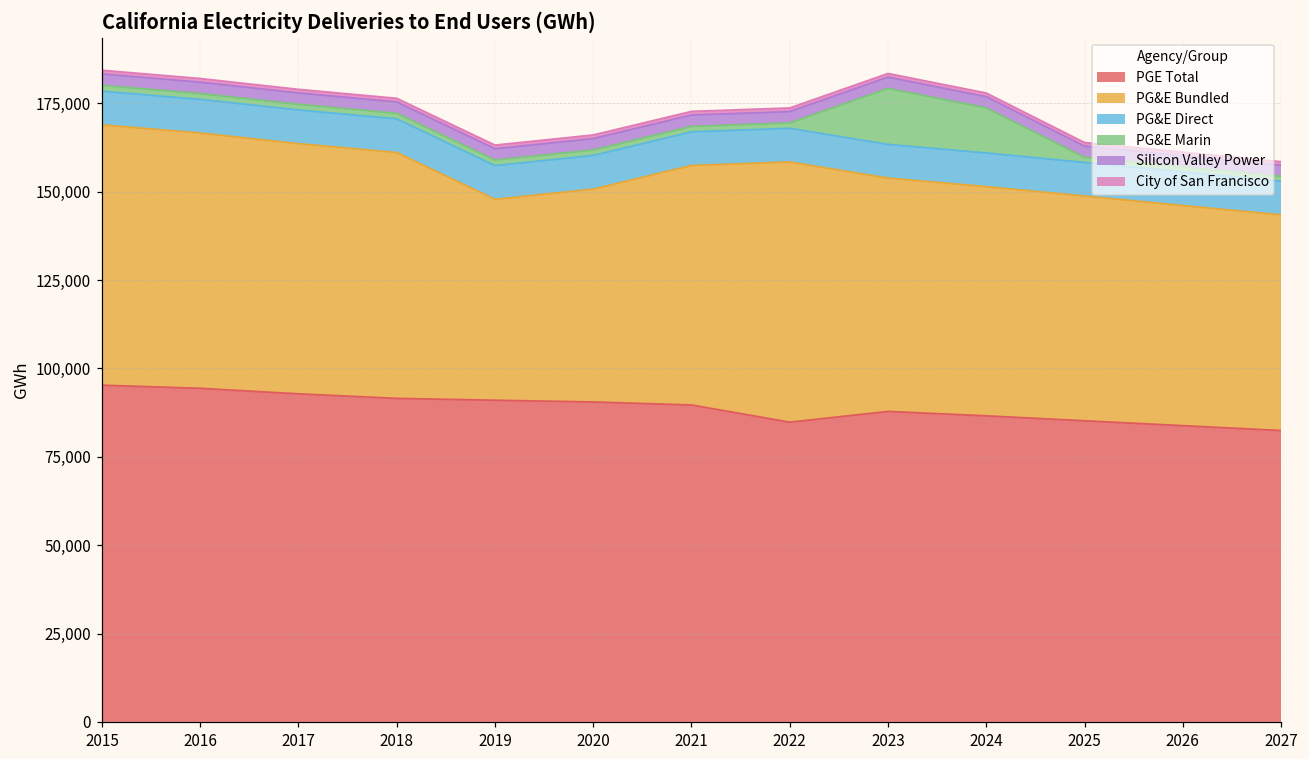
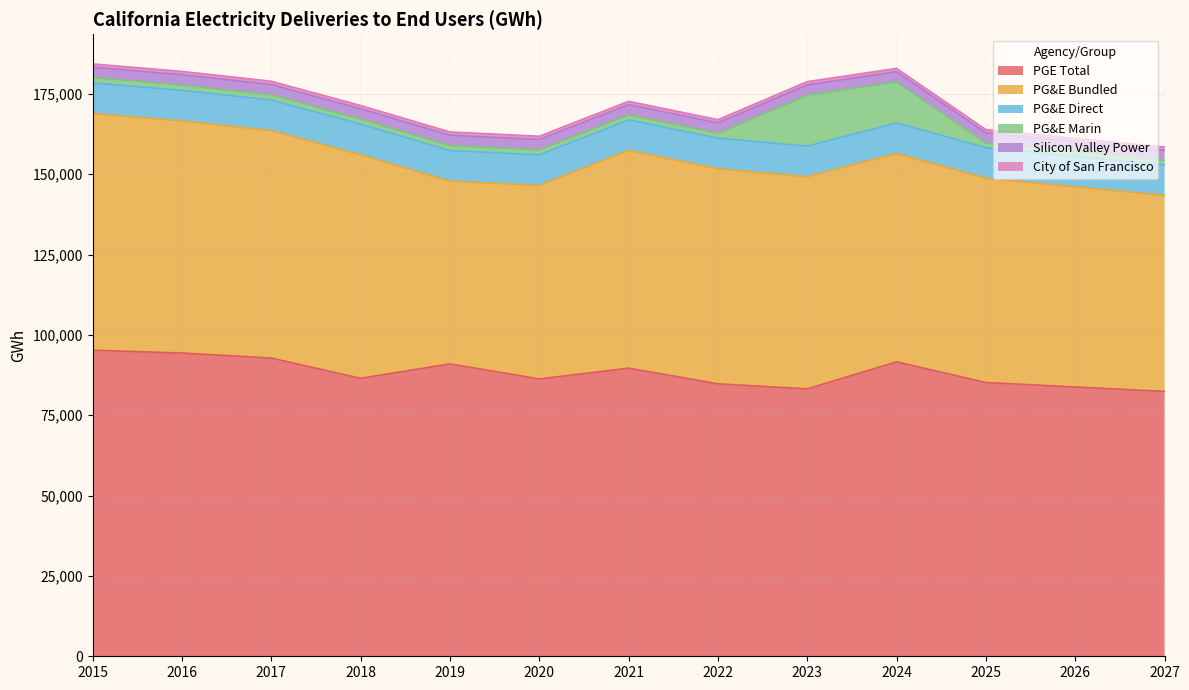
PGE Total, 2018: 92,000 -> 87,000
PGE Total, 2020: 91,000 -> 86,000
PG&E Bundled, 2022: 74,000 -> 67,000
PGE Total, 2023: 88,000 -> 83,000
PGE Total, 2024: 87,000 -> 92,000
